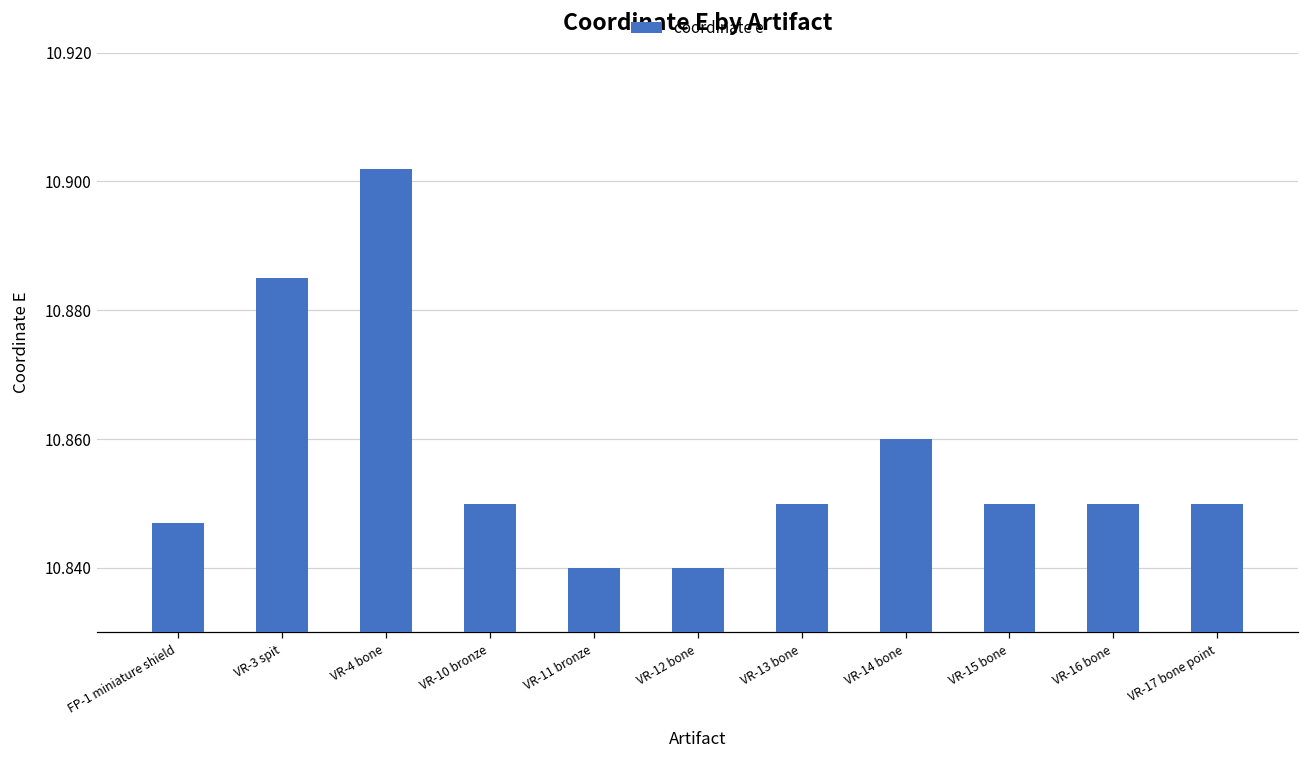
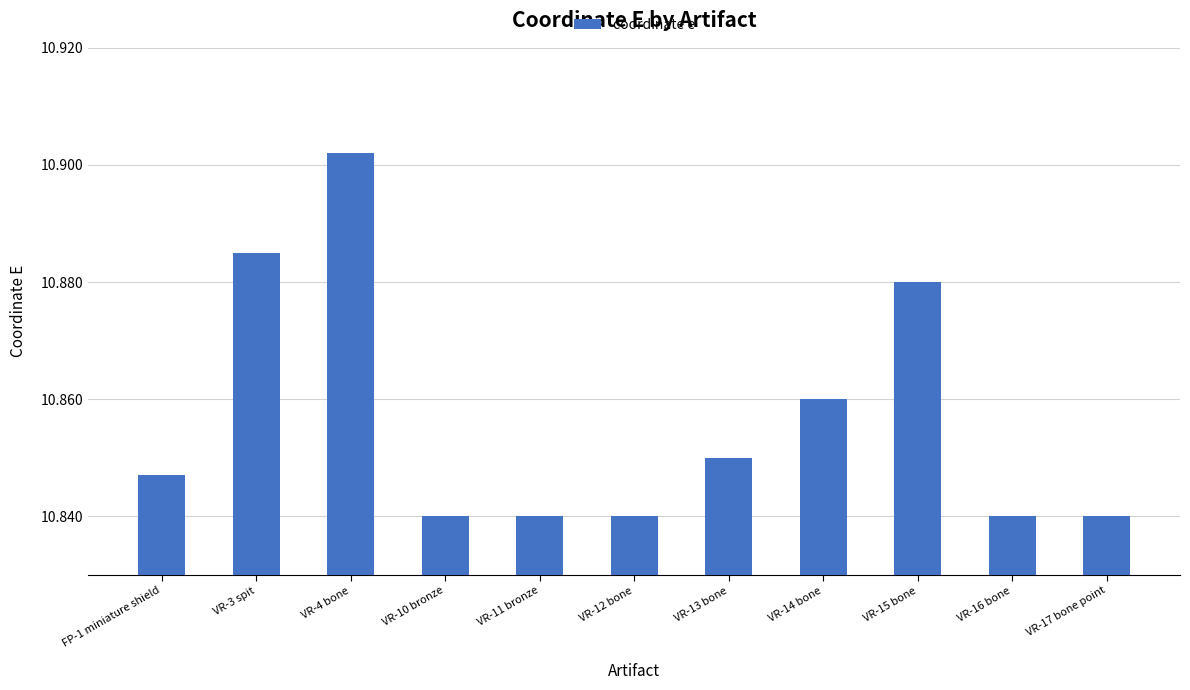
VR-10 bronze: 10.85 -> 10.84
VR-15 bone: 10.85 -> 10.88
VR-16 bone: 10.85 -> 10.84
VR-17 bone point: 10.85 -> 10.84
